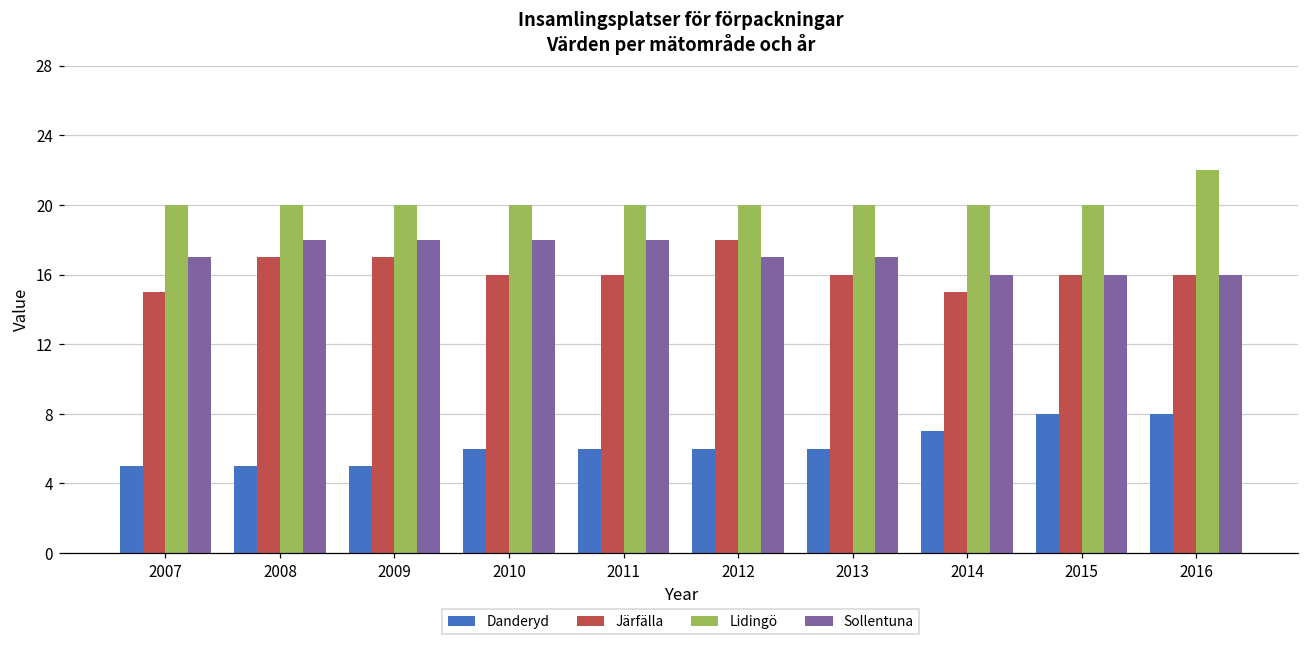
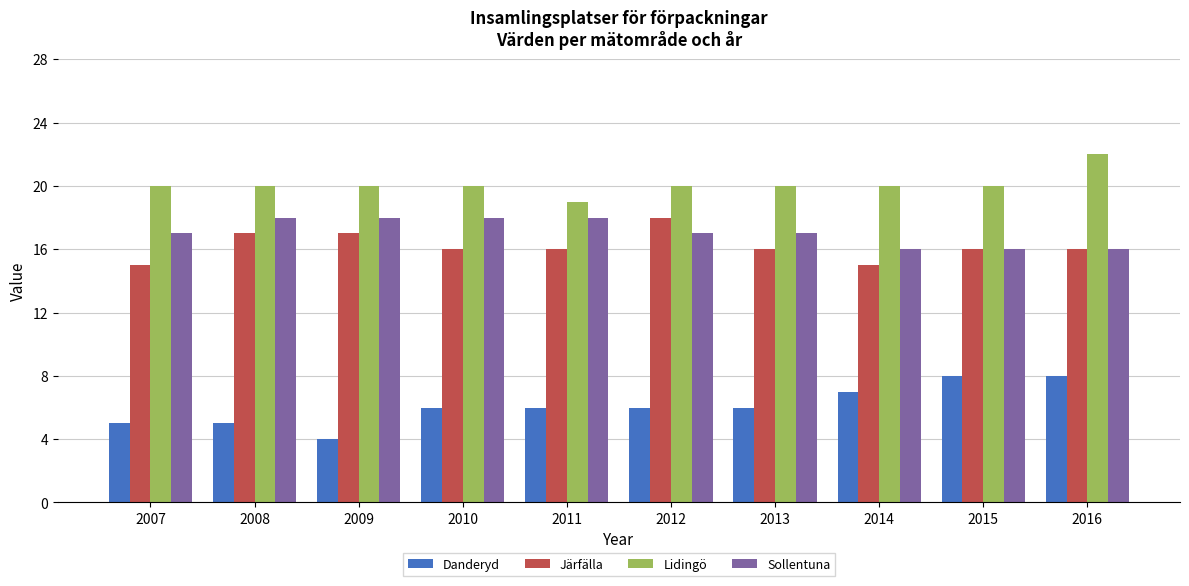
Danderyd, 2009: 5 -> 4
Lidingö, 2011: 20 -> 19
